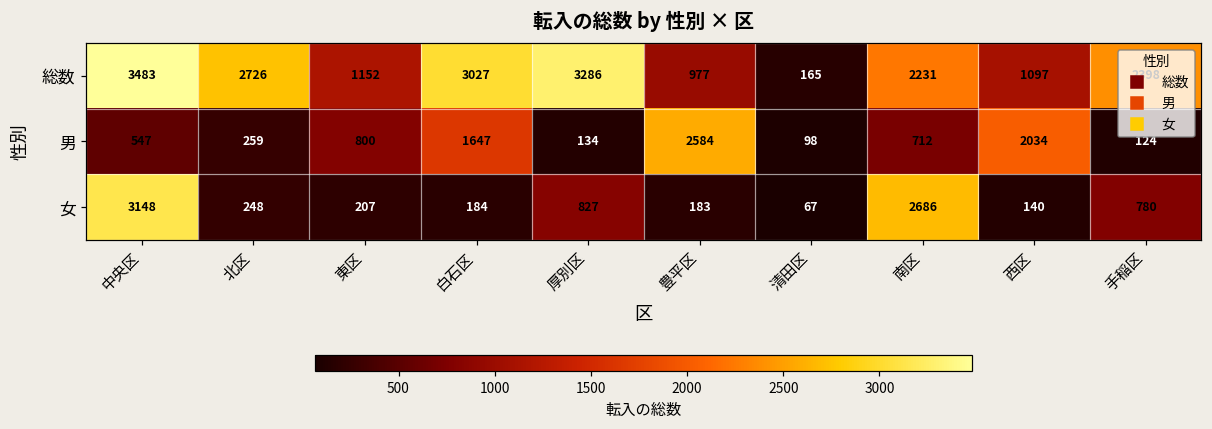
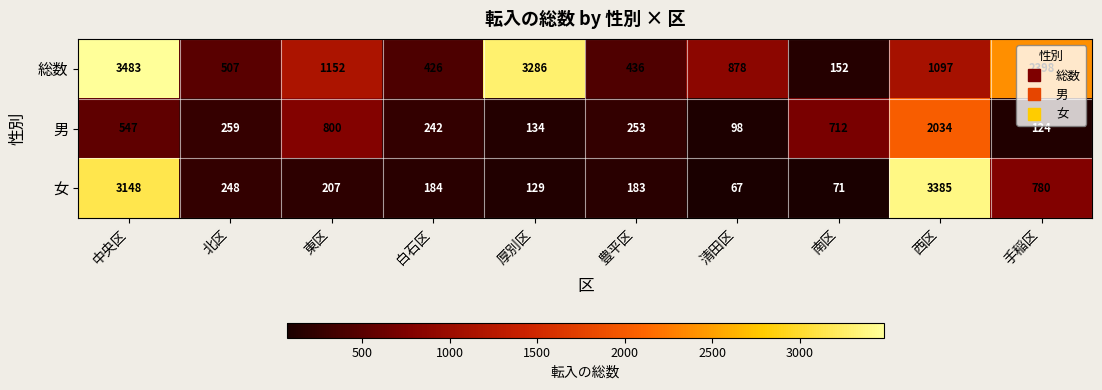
総数, 北区: 2726 -> 507
総数, 白石区: 3027 -> 426
総数, 豊平区: 977 -> 436
総数, 清田区: 165 -> 878
総数, 南区: 2231 -> 152
男, 白石区: 1647 -> 242
男, 豊平区: 2584 -> 253
女, 厚別区: 827 -> 129
女, 南区: 2686 -> 71
女, 西区: 140 -> 3385
